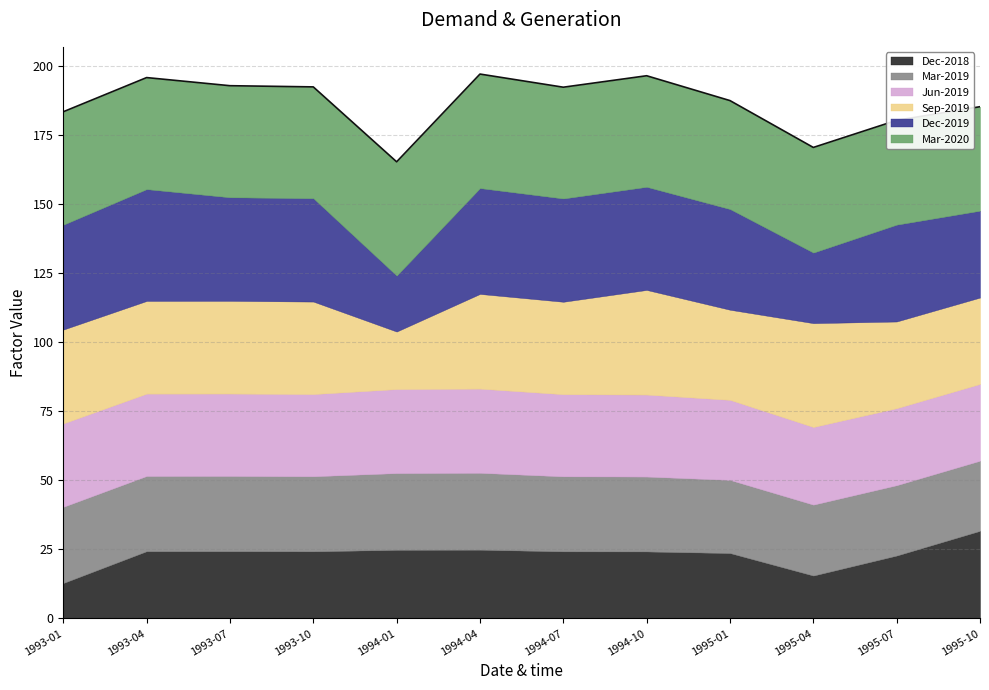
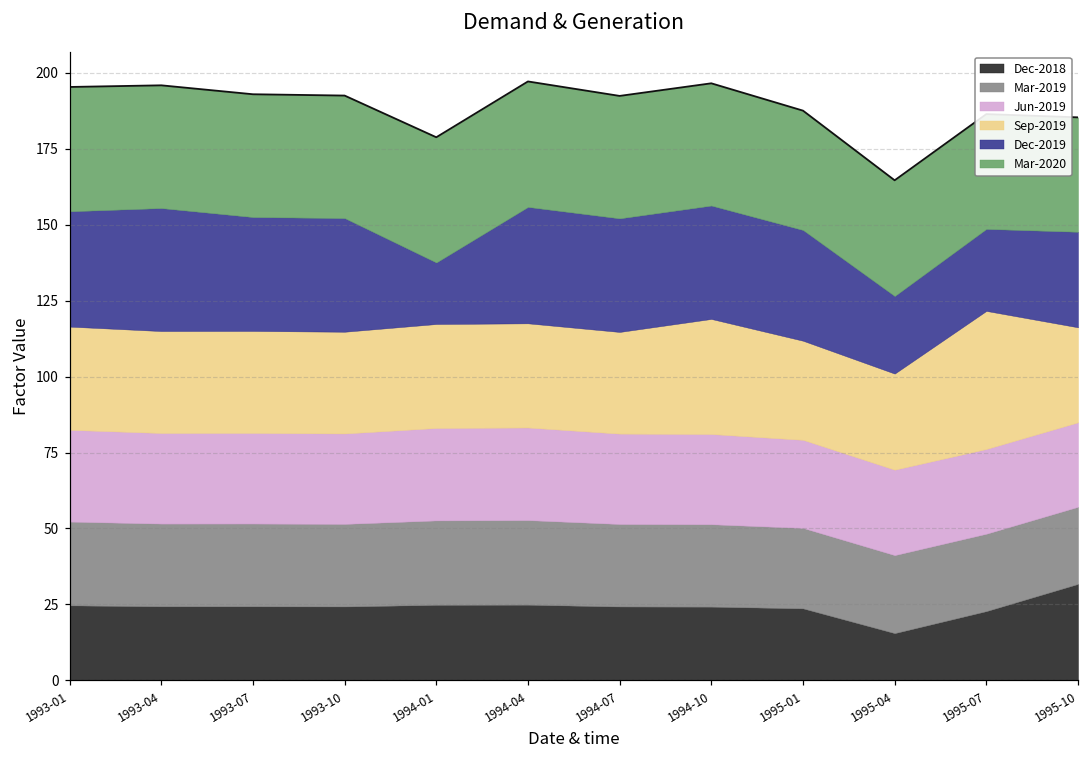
Dec-2018, 1993-01: 13 -> 25
Sep-2019, 1994-01: 21 -> 34
Sep-2019, 1995-04: 38 -> 32
Sep-2019, 1995-07: 31 -> 45
Dec-2019, 1995-07: 35 -> 27
